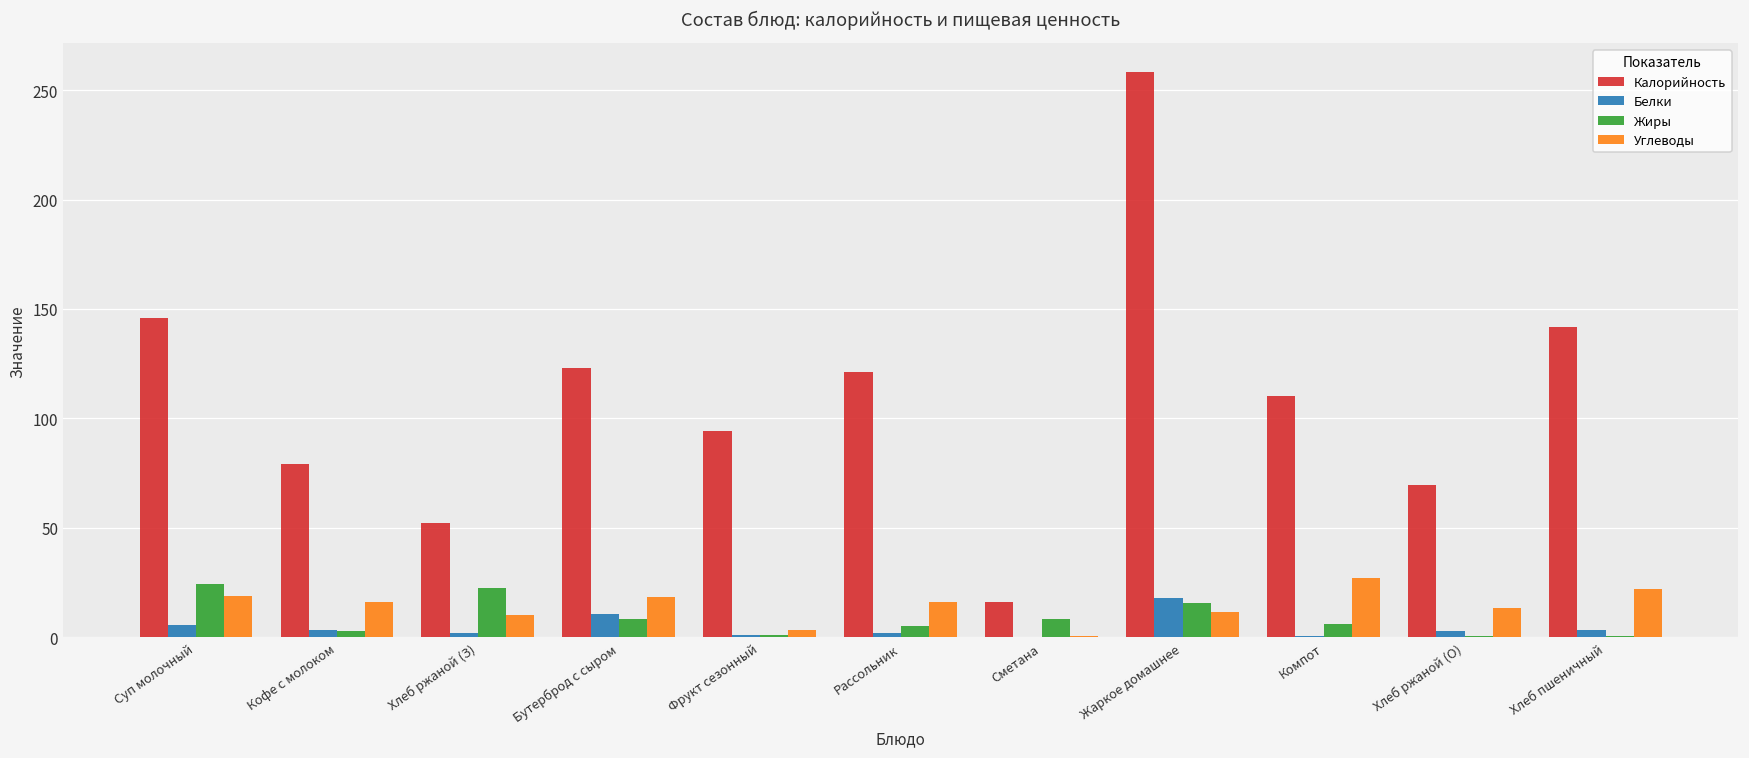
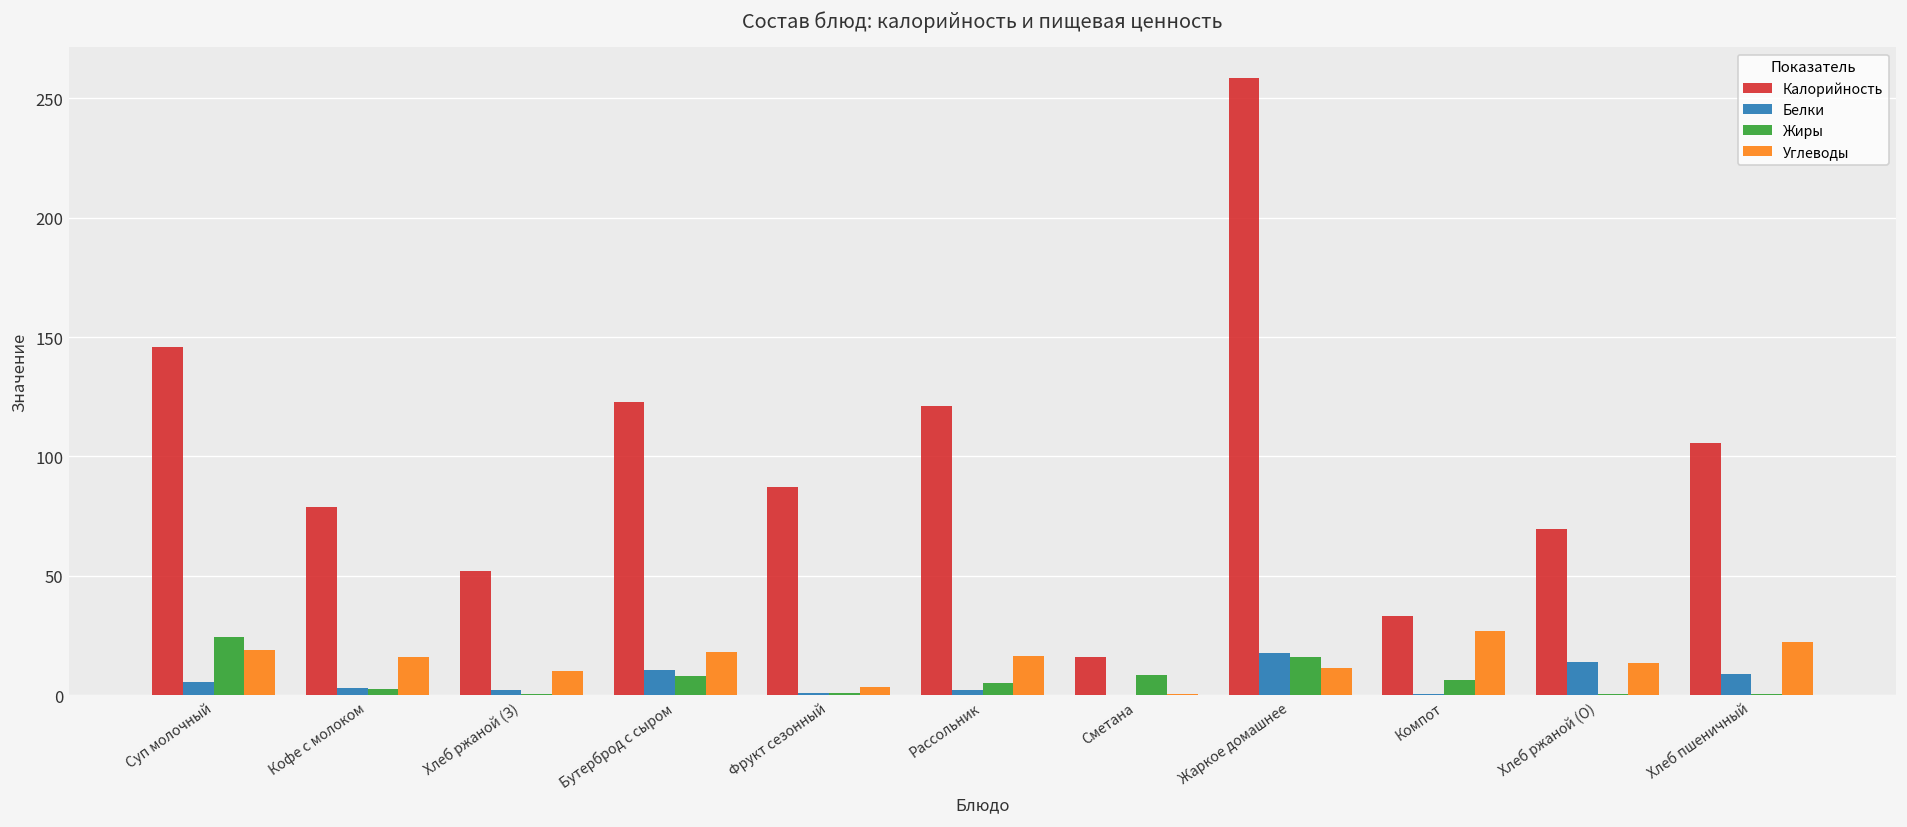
Жиры, Хлеб ржаной (З): 22 -> 0
Калорийность, Фрукт сезонный: 94 -> 87
Калорийность, Компот: 110 -> 33
Белки, Хлеб ржаной (О): 3 -> 14
Калорийность, Хлеб пшеничный: 142 -> 106
Белки, Хлеб пшеничный: 3 -> 9
